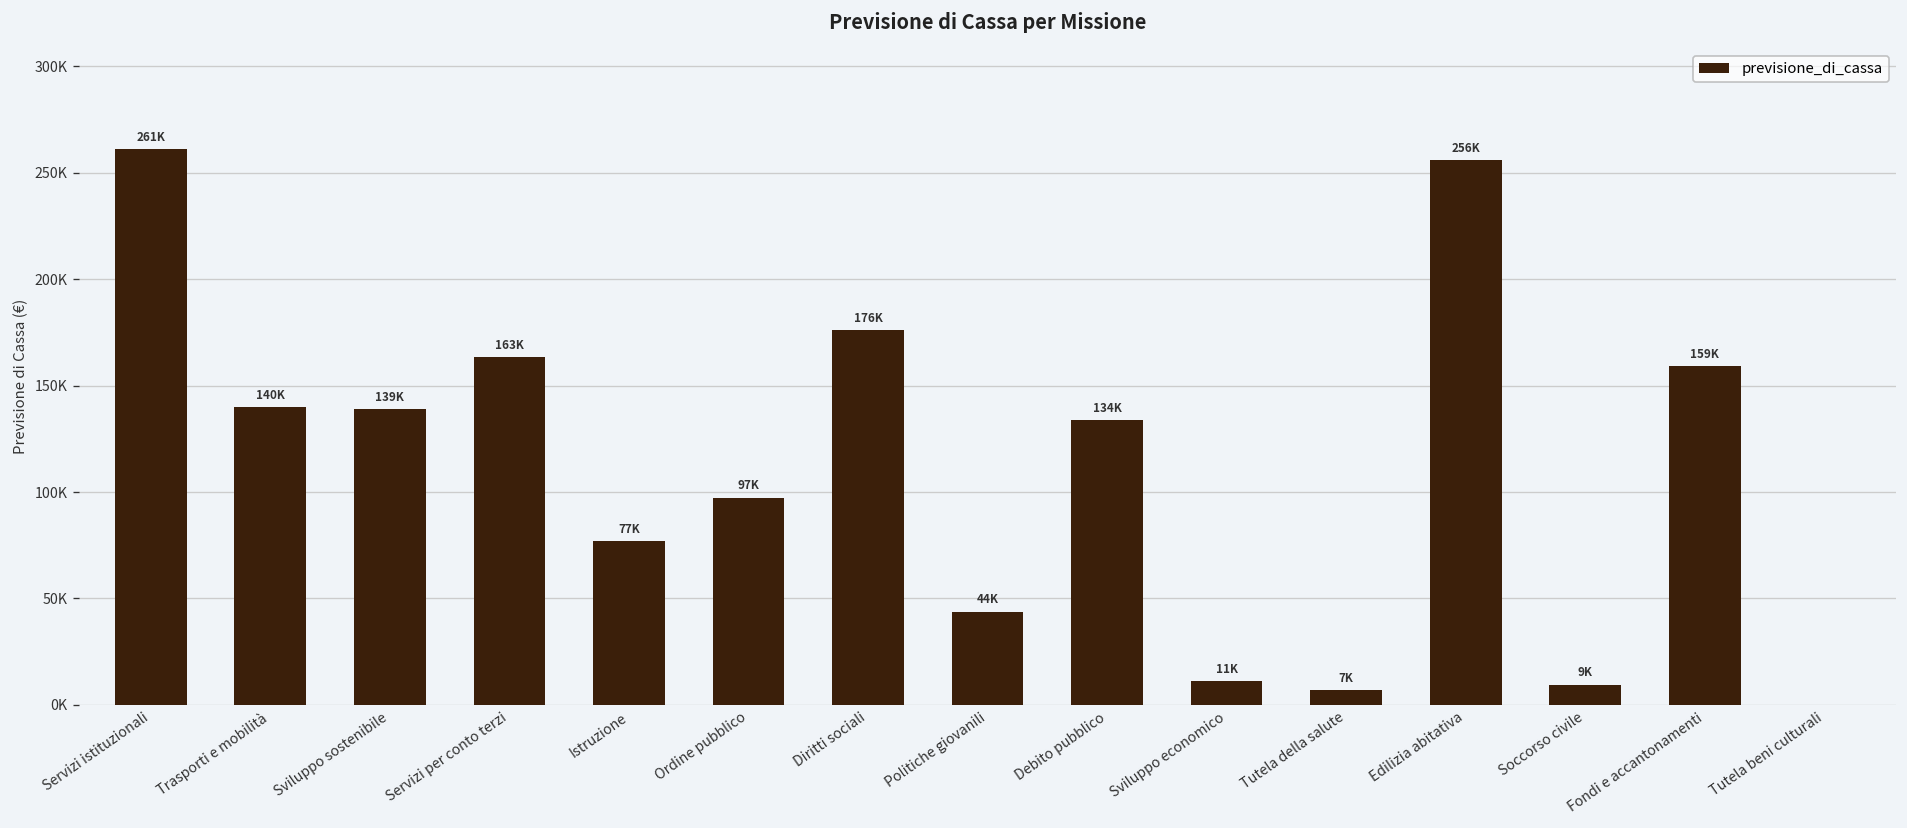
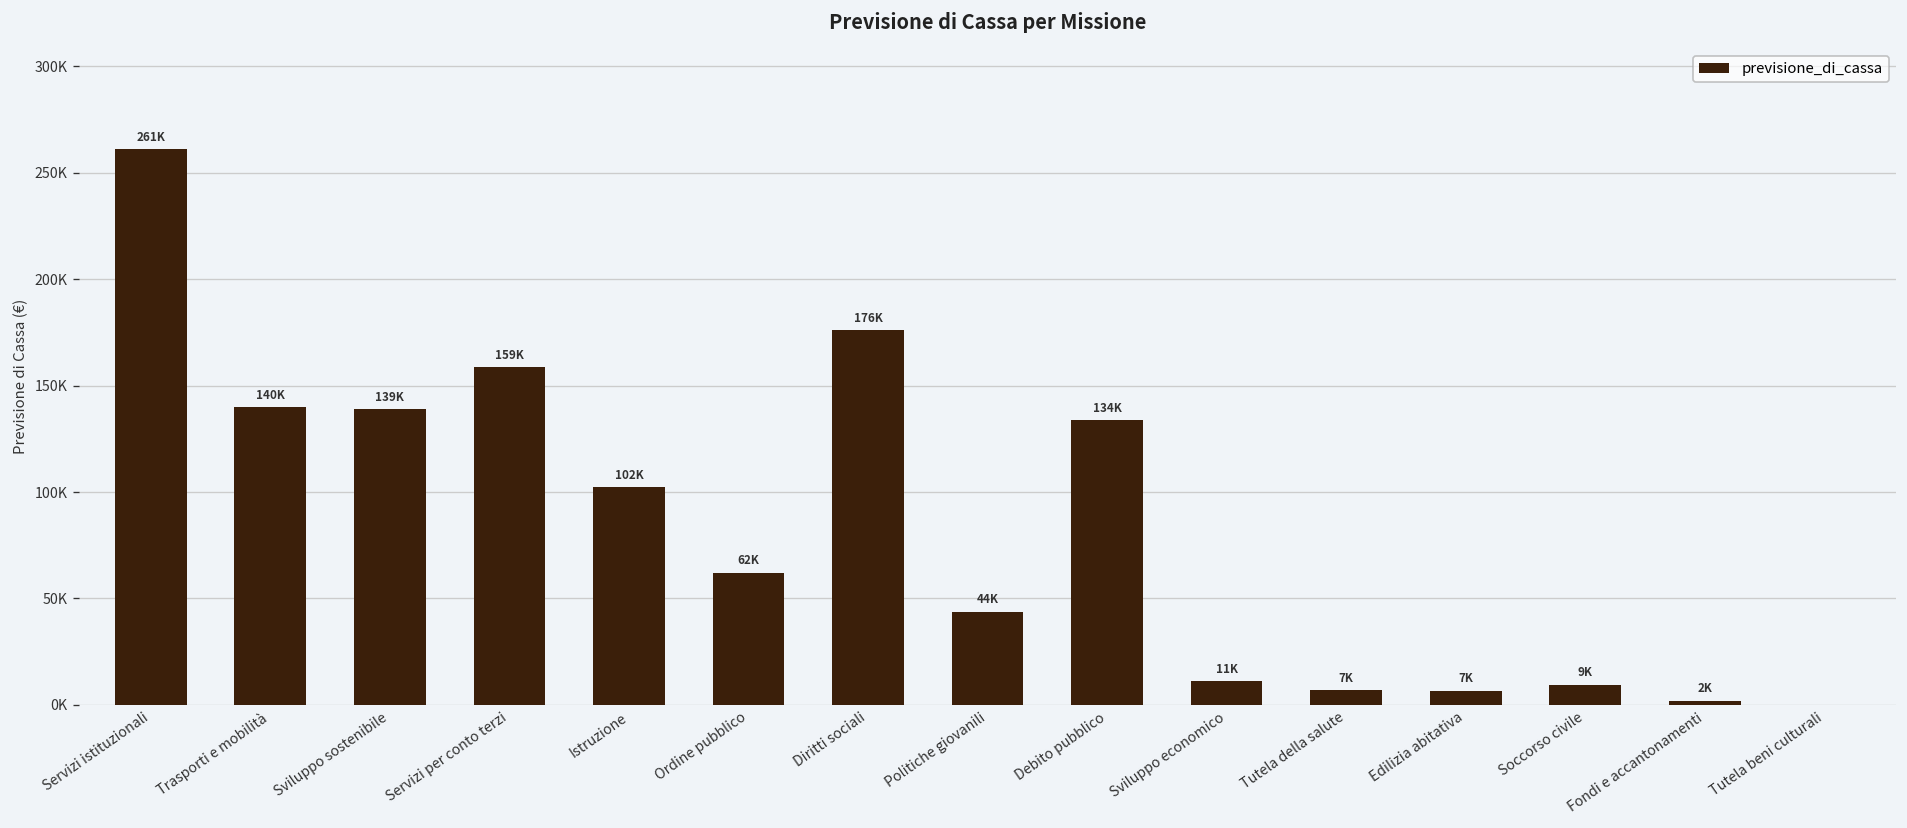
Servizi per conto terzi: 163K -> 159K
Istruzione: 77K -> 102K
Ordine pubblico: 97K -> 62K
Edilizia abitativa: 256K -> 7K
Fondi e accantonamenti: 159K -> 2K
